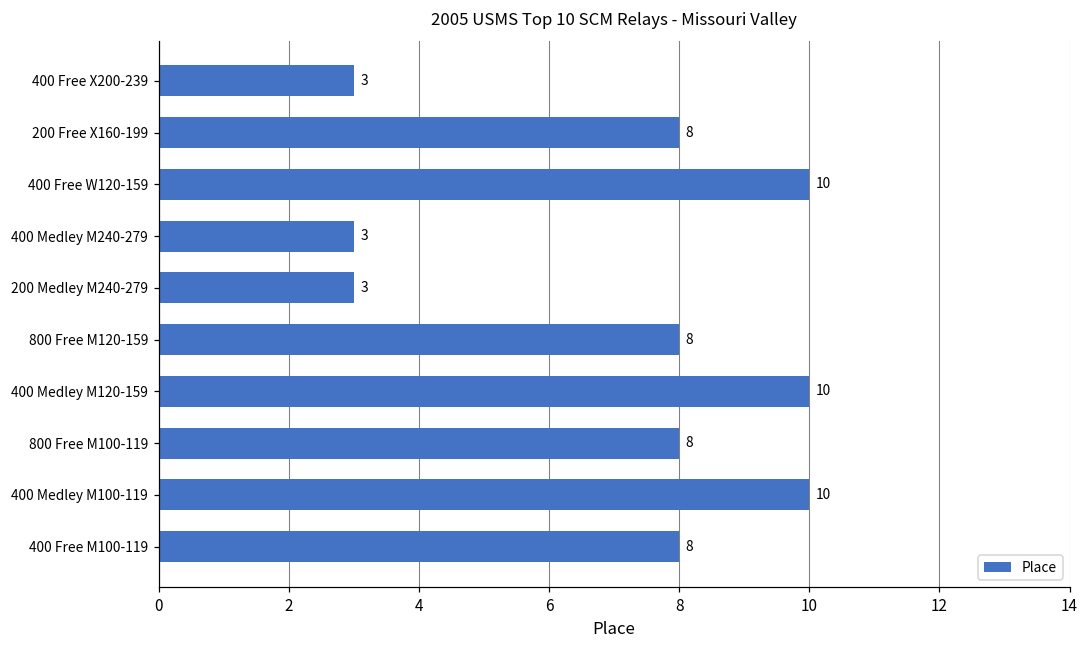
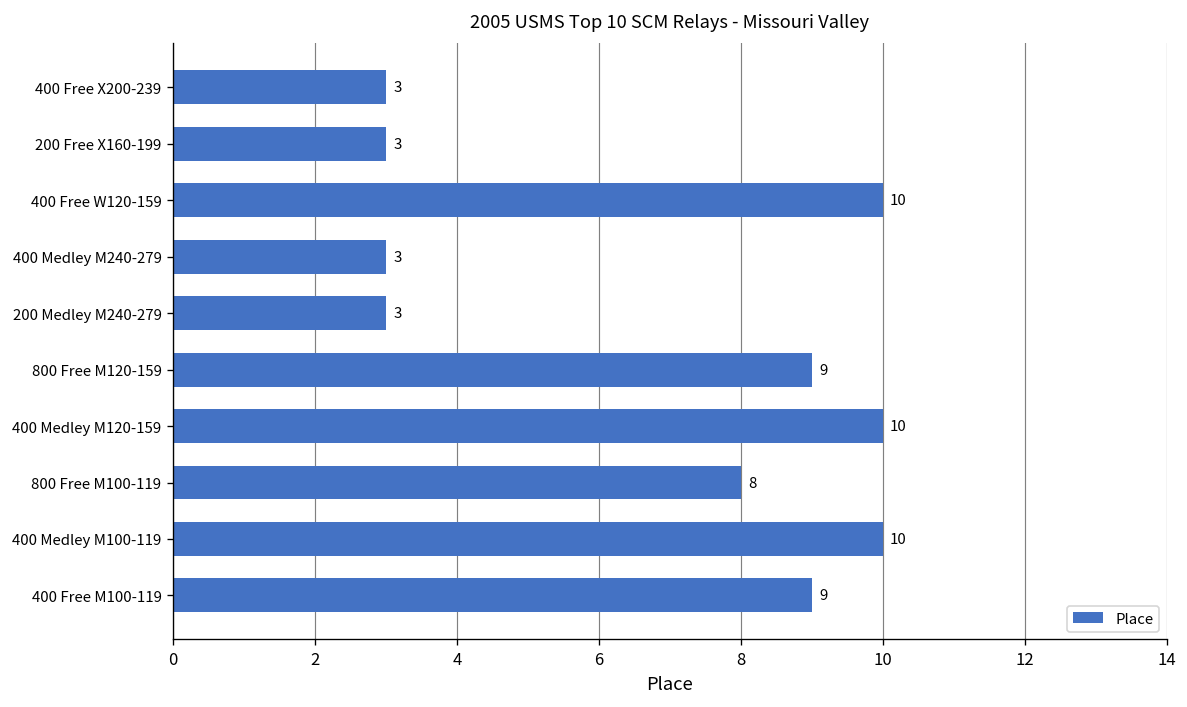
200 Free X160-199: 8 -> 3
800 Free M120-159: 8 -> 9
400 Free M100-119: 8 -> 9
